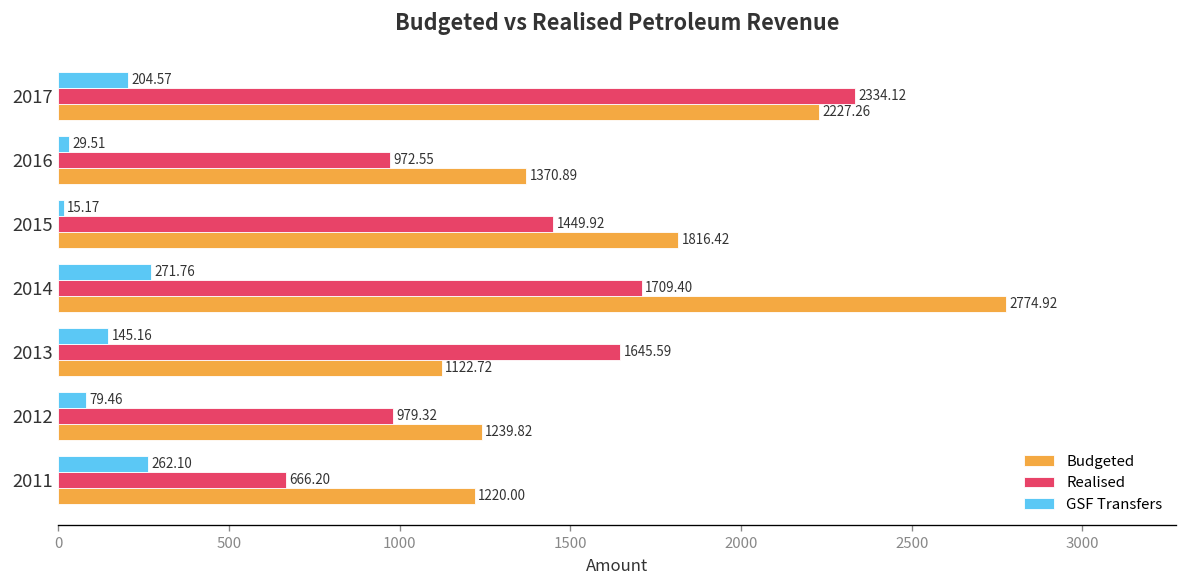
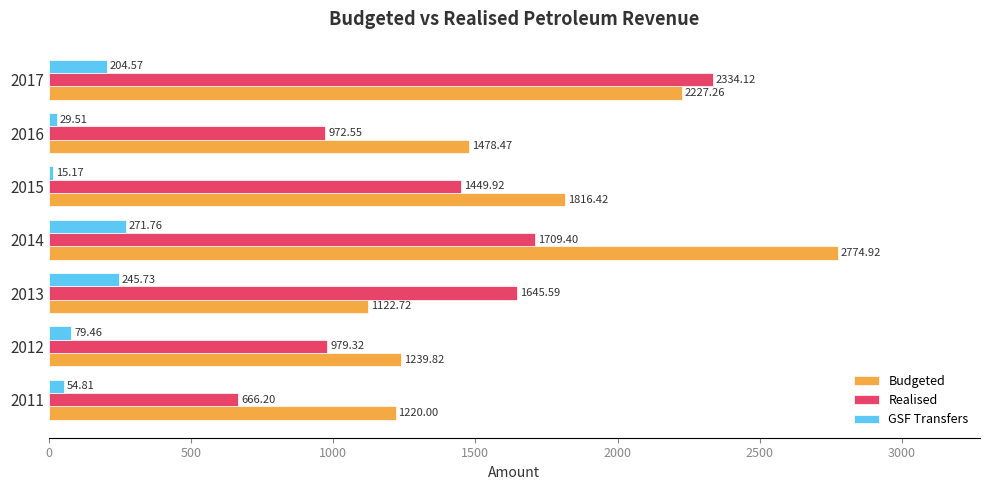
Budgeted, 2016: 1370.89 -> 1478.47
GSF Transfers, 2013: 145.16 -> 245.73
GSF Transfers, 2011: 262.10 -> 54.81
